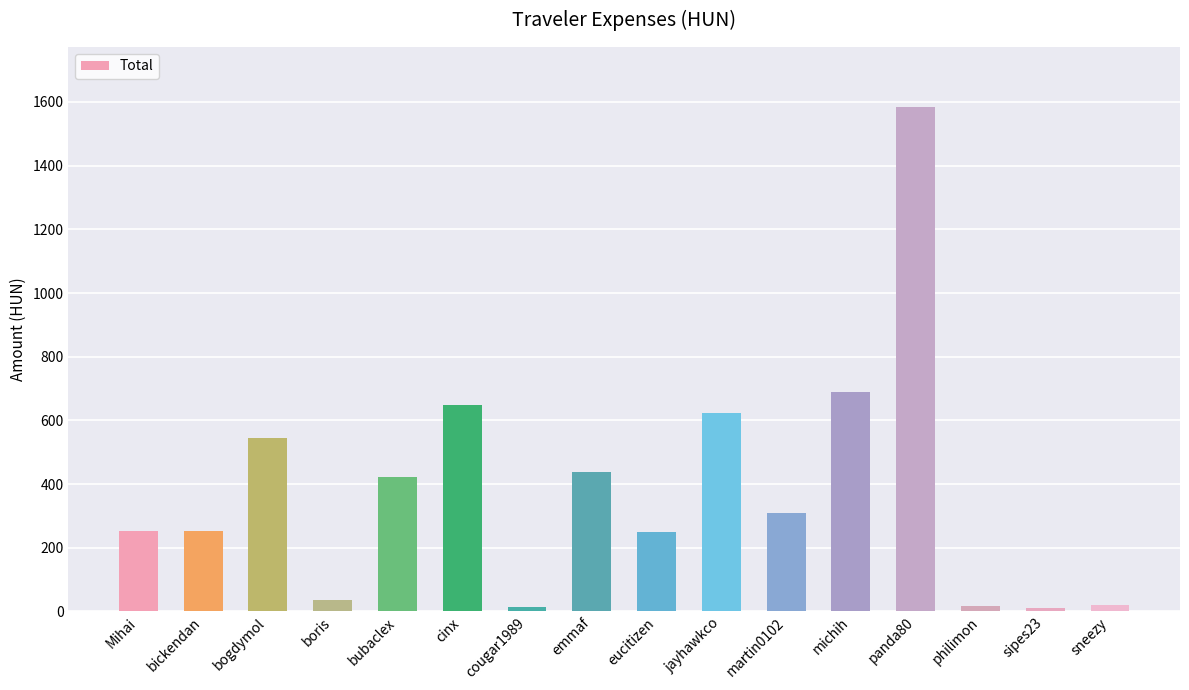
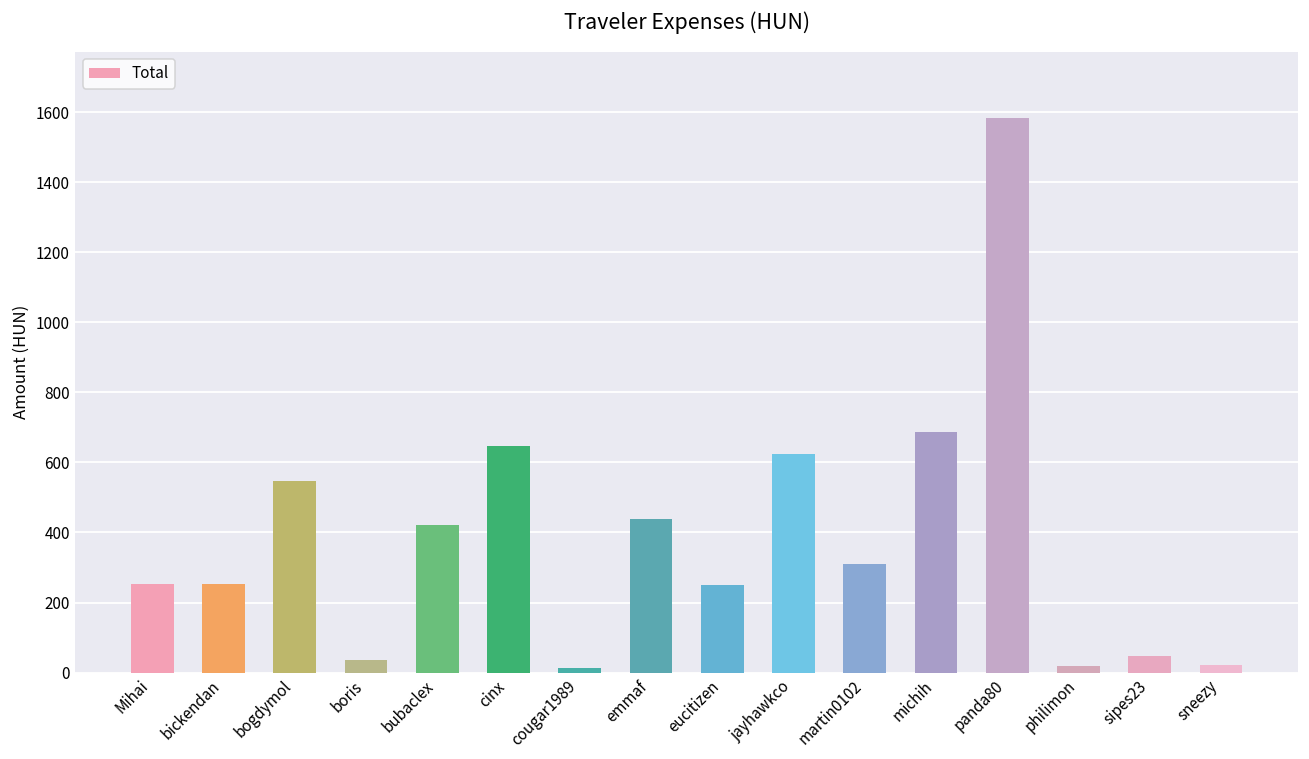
sipes23: 10 -> 50
